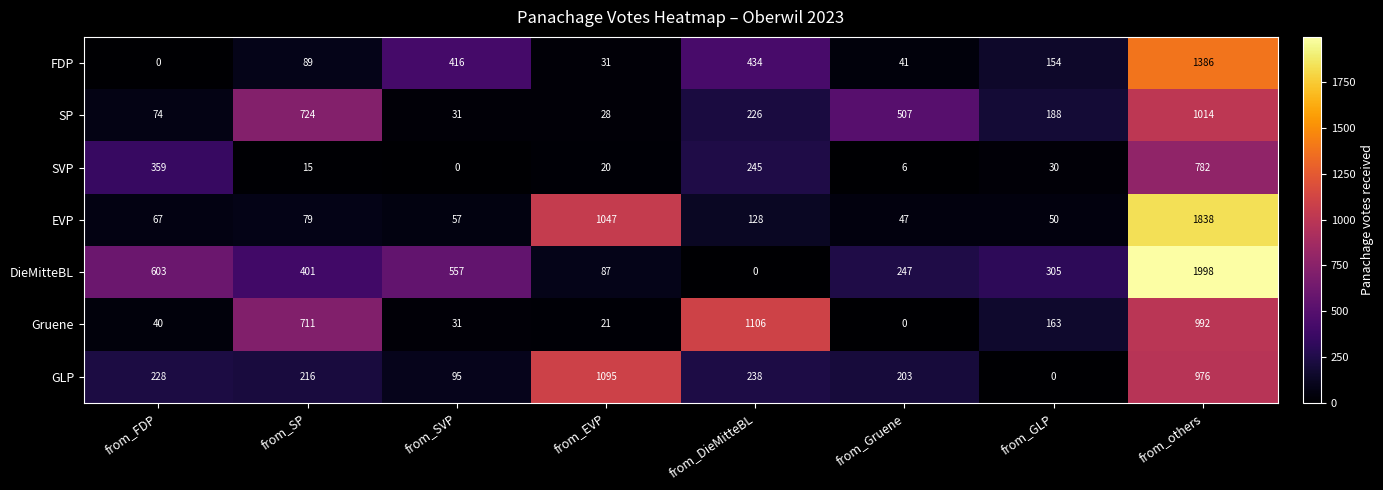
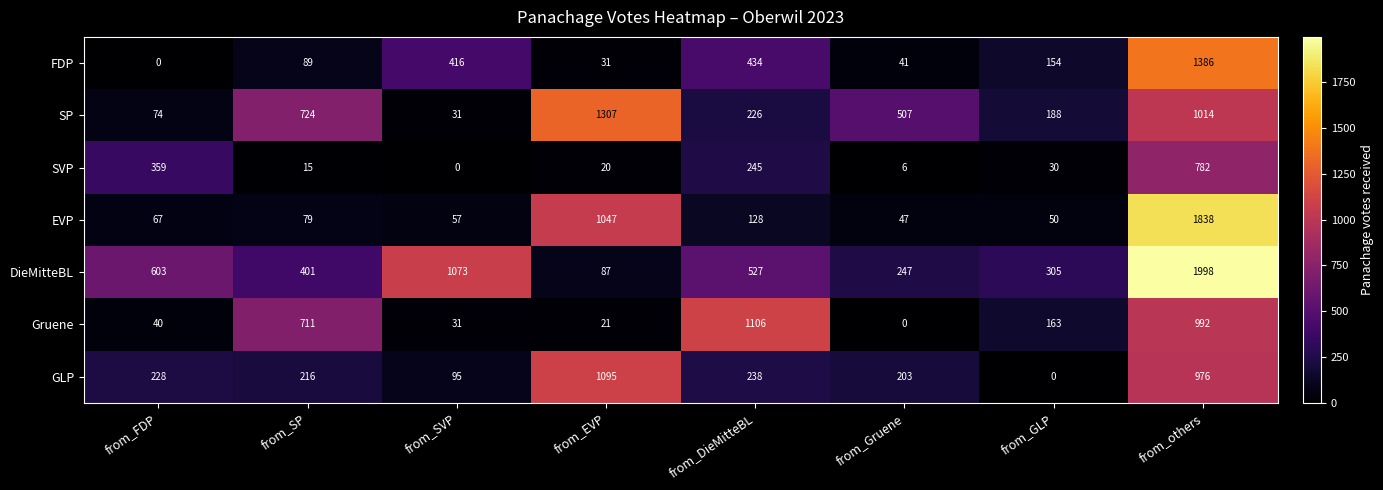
SP, from_EVP: 28 -> 1307
DieMitteBL, from_SVP: 557 -> 1073
DieMitteBL, from_DieMitteBL: 0 -> 527
